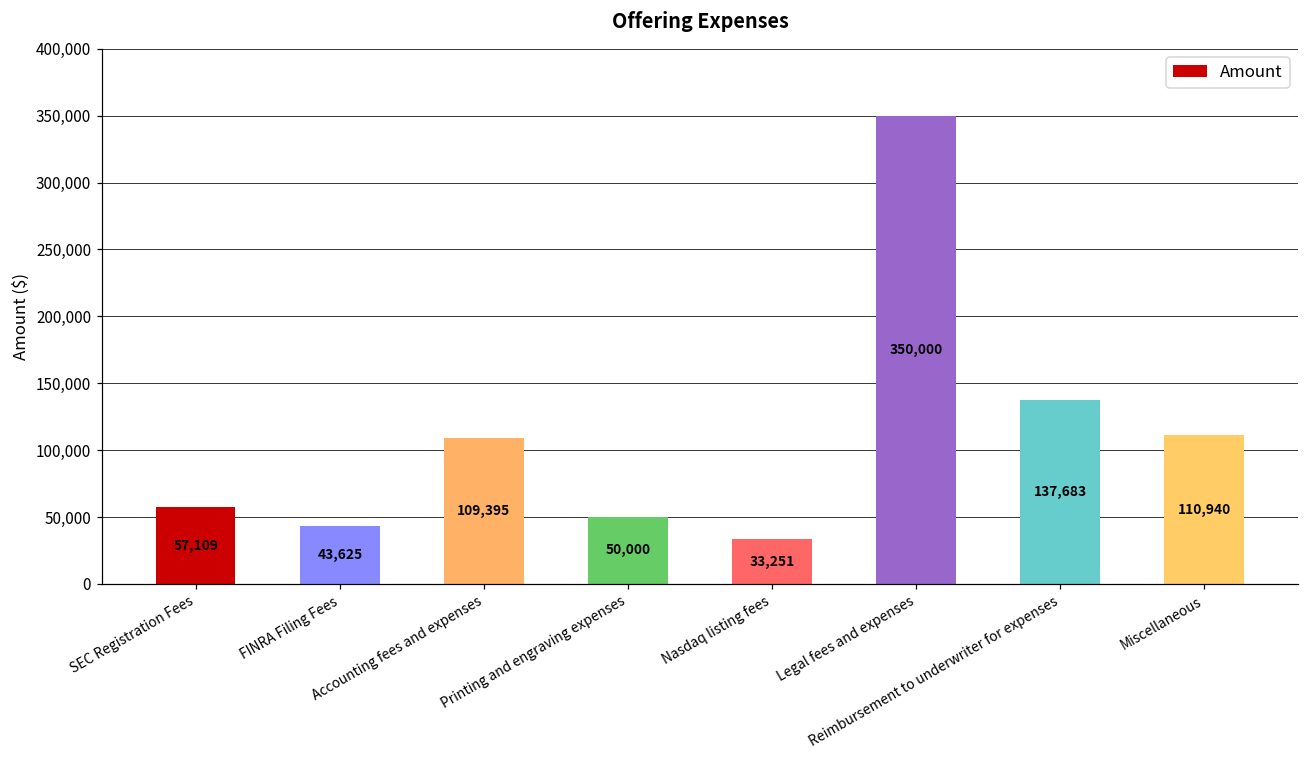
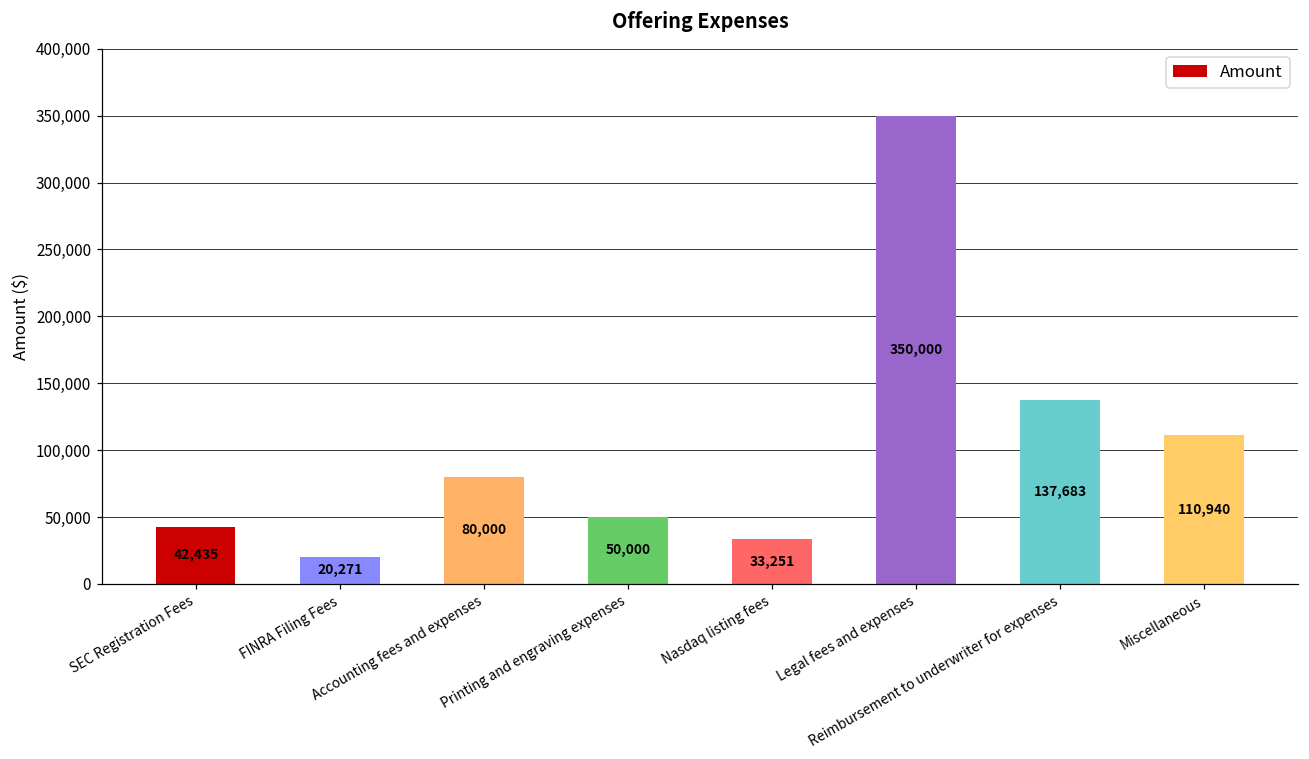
SEC Registration Fees: 57,109 -> 42,435
FINRA Filing Fees: 43,625 -> 20,271
Accounting fees and expenses: 109,395 -> 80,000
